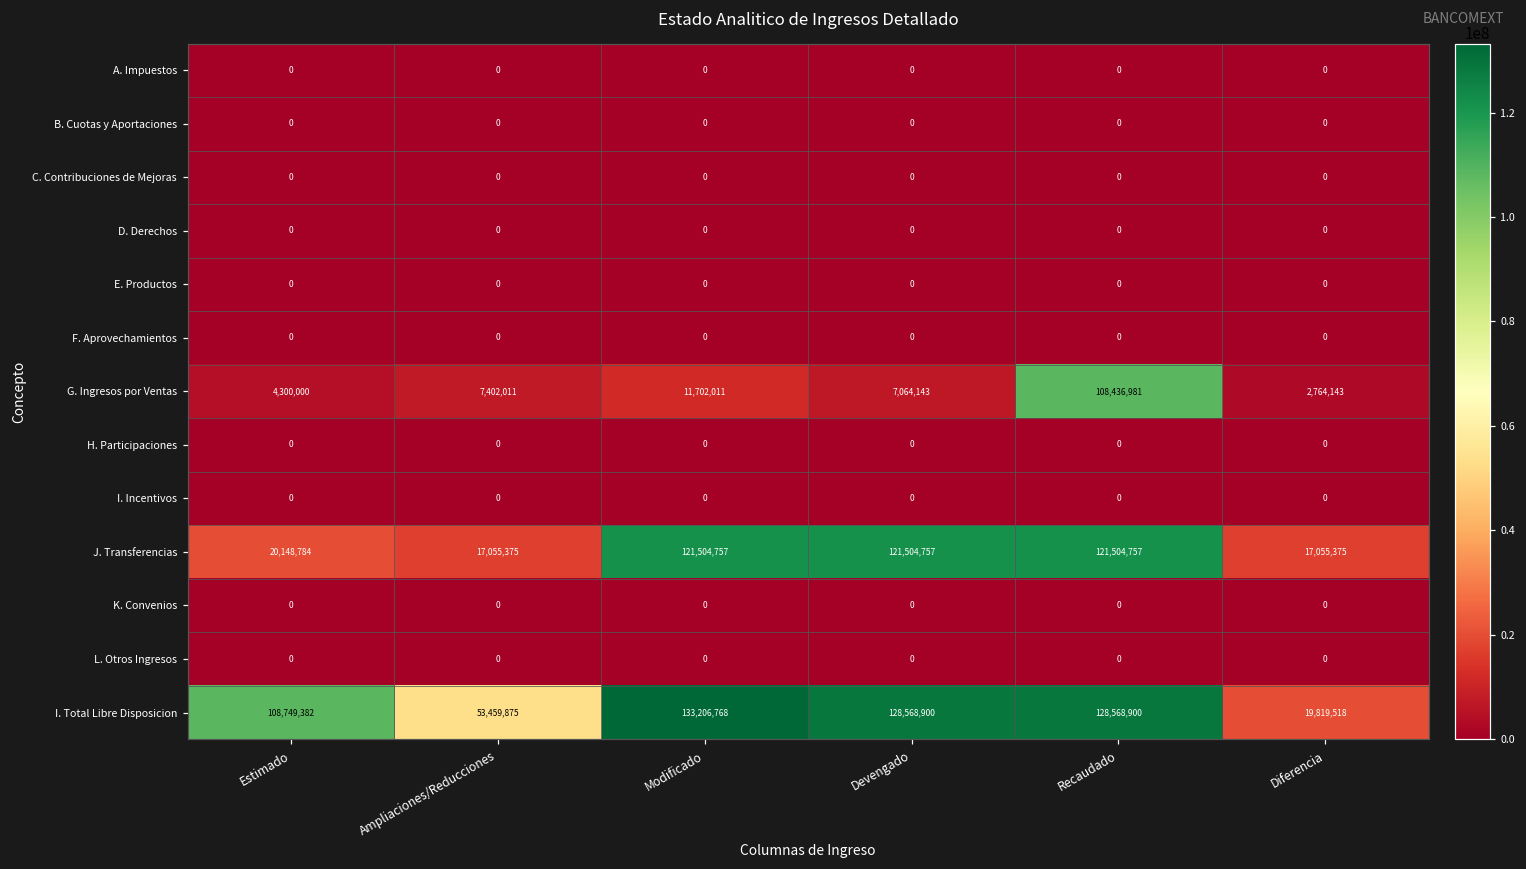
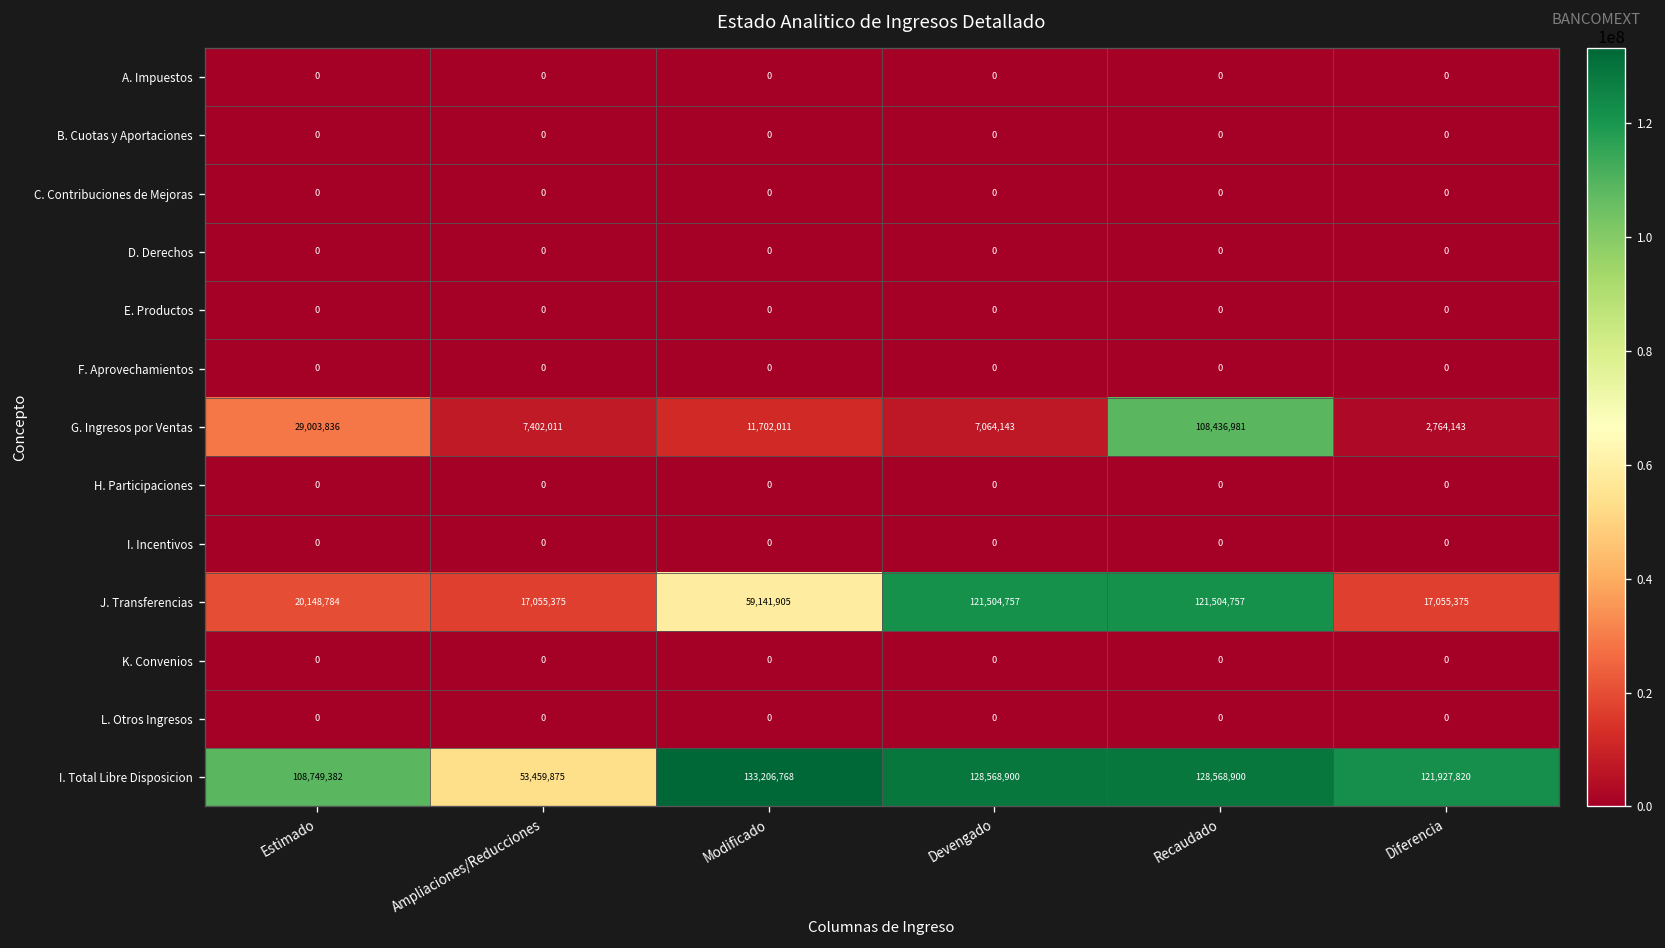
G. Ingresos por Ventas, Estimado: 4,300,000 -> 29,003,836
J. Transferencias, Modificado: 121,504,757 -> 59,141,905
I. Total Libre Disposicion, Diferencia: 19,819,518 -> 121,927,820
